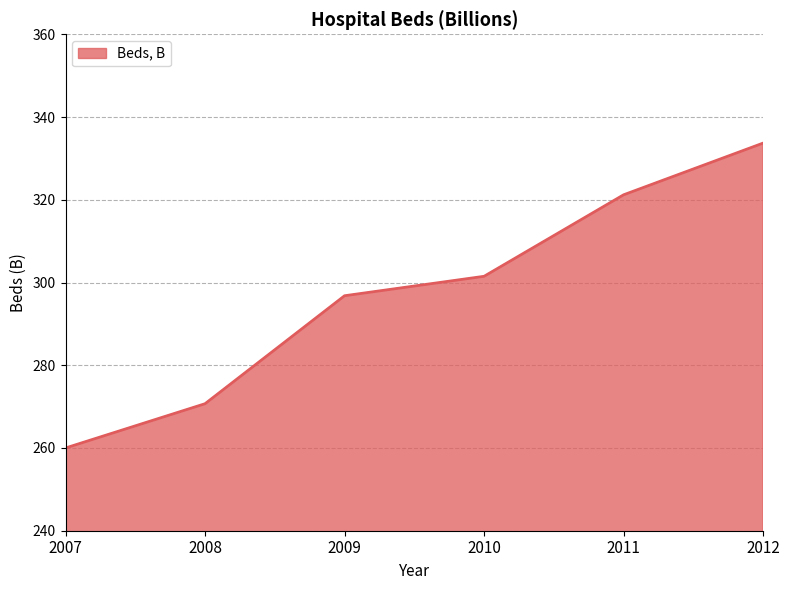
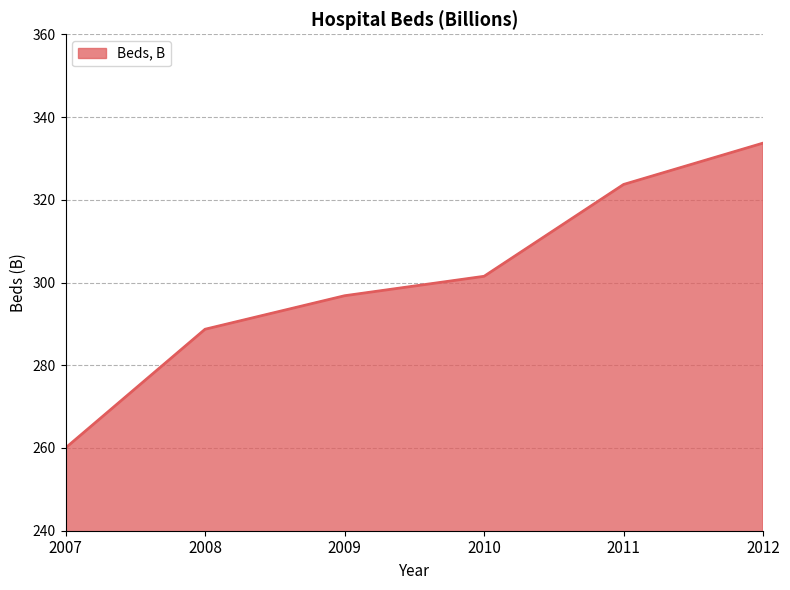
2008: 271 -> 289
2011: 321 -> 324
